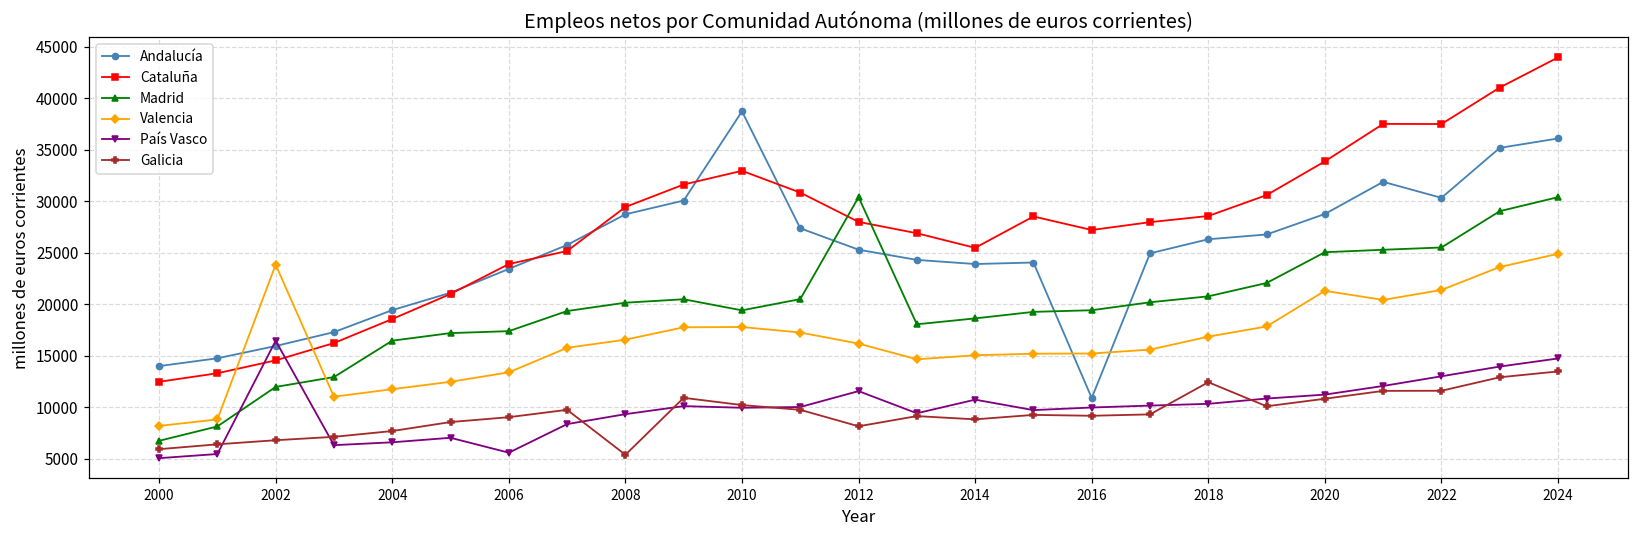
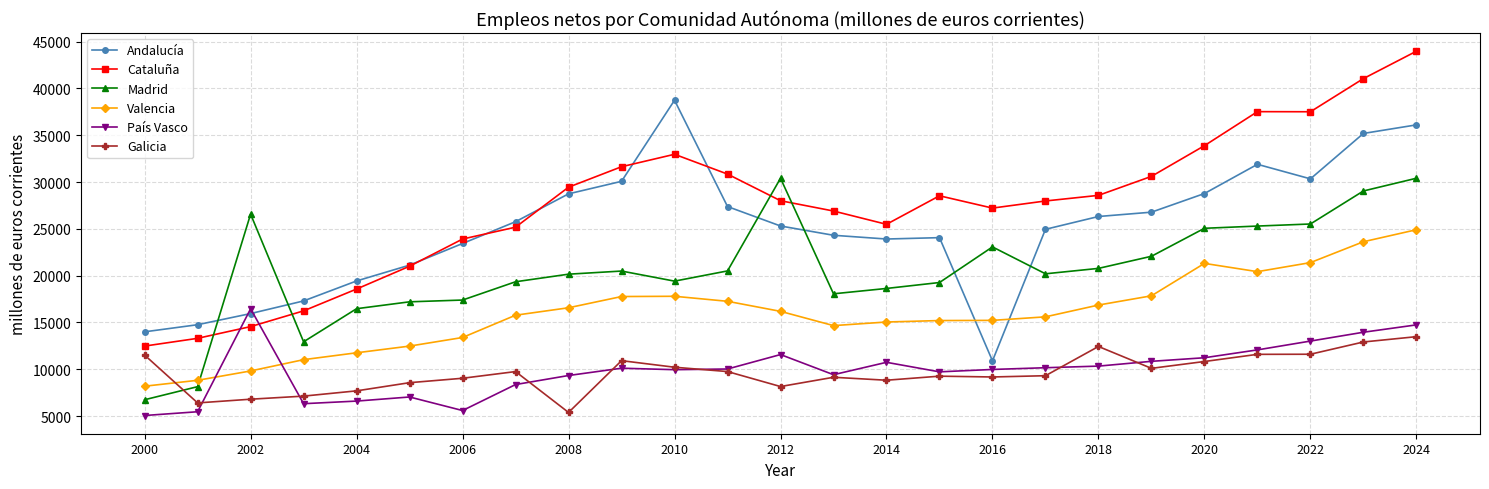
Galicia, 2000: 6000 -> 12000
Madrid, 2002: 12000 -> 27000
Valencia, 2002: 24000 -> 10000
Madrid, 2016: 19000 -> 23000
